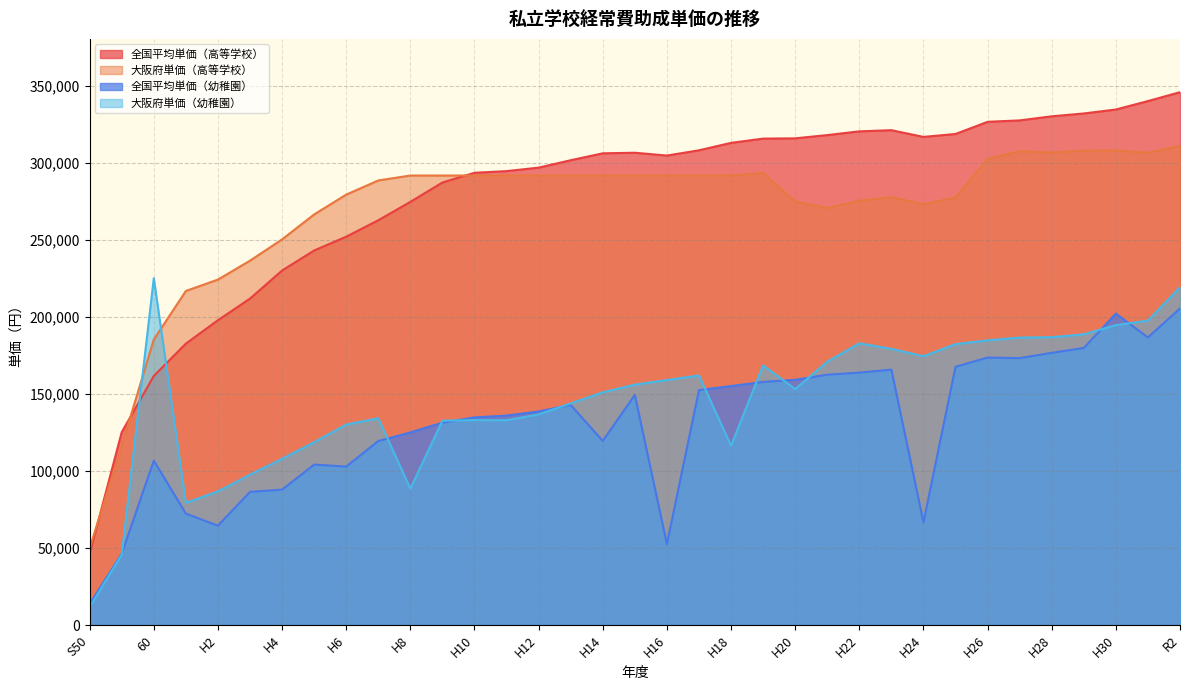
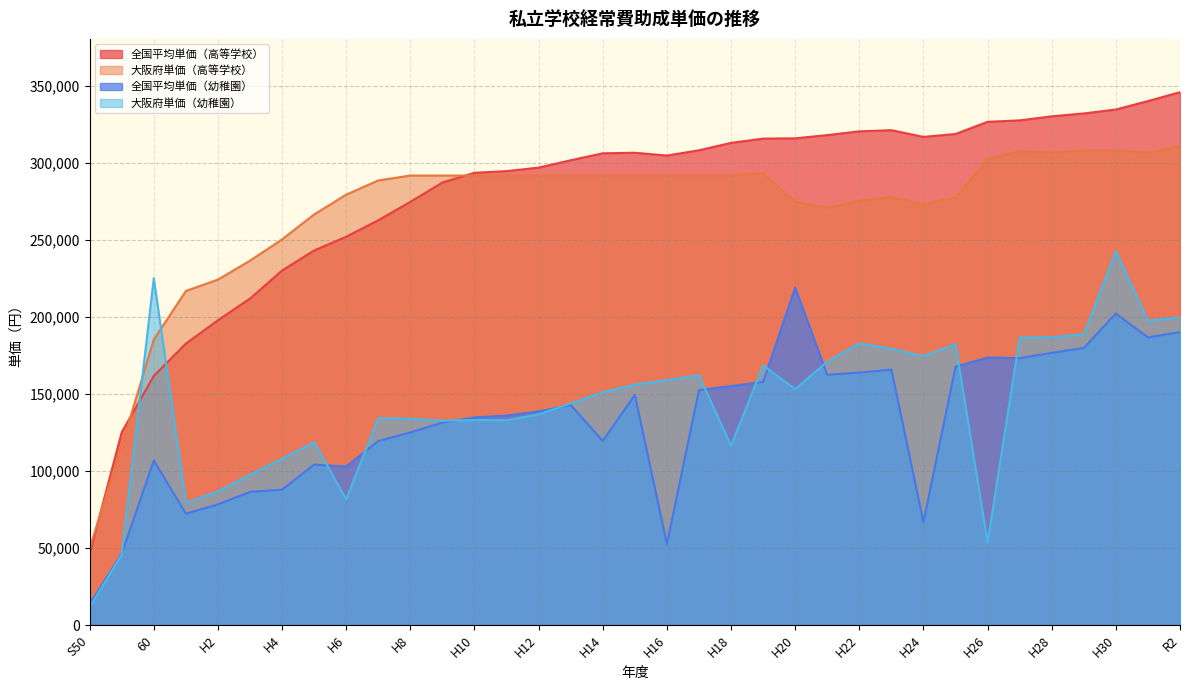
全国平均単価（幼稚園）, H2: 65,000 -> 78,000
大阪府単価（幼稚園）, H6: 130,000 -> 82,000
大阪府単価（幼稚園）, H8: 89,000 -> 134,000
全国平均単価（幼稚園）, H20: 159,000 -> 219,000
大阪府単価（幼稚園）, H26: 185,000 -> 54,000
大阪府単価（幼稚園）, H30: 195,000 -> 243,000
全国平均単価（幼稚園）, R2: 206,000 -> 190,000
大阪府単価（幼稚園）, R2: 219,000 -> 200,000
